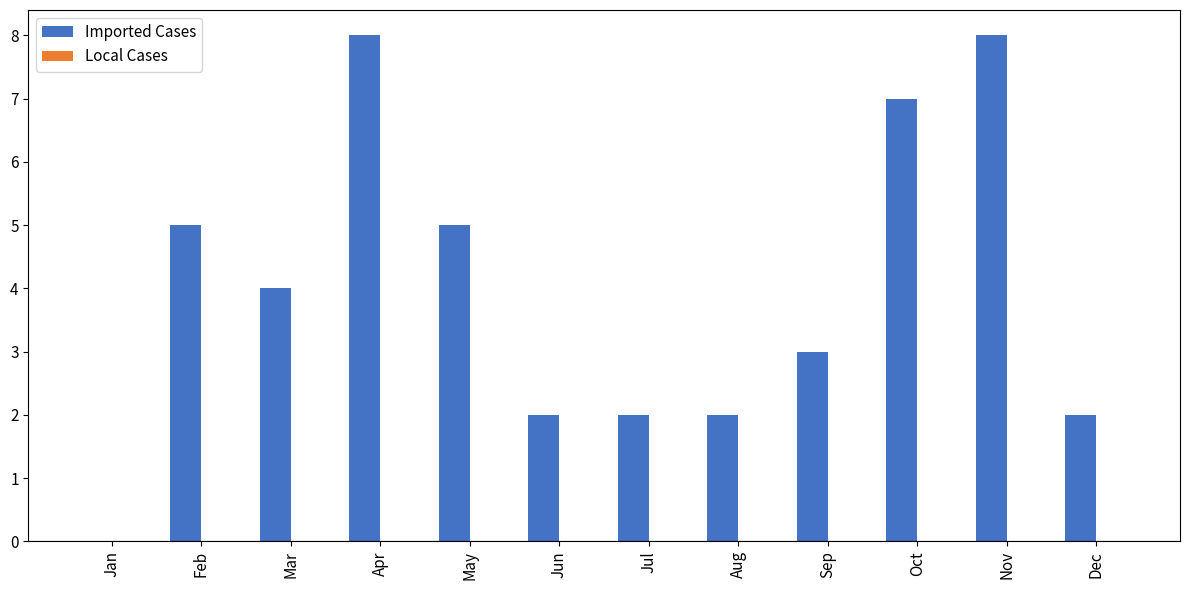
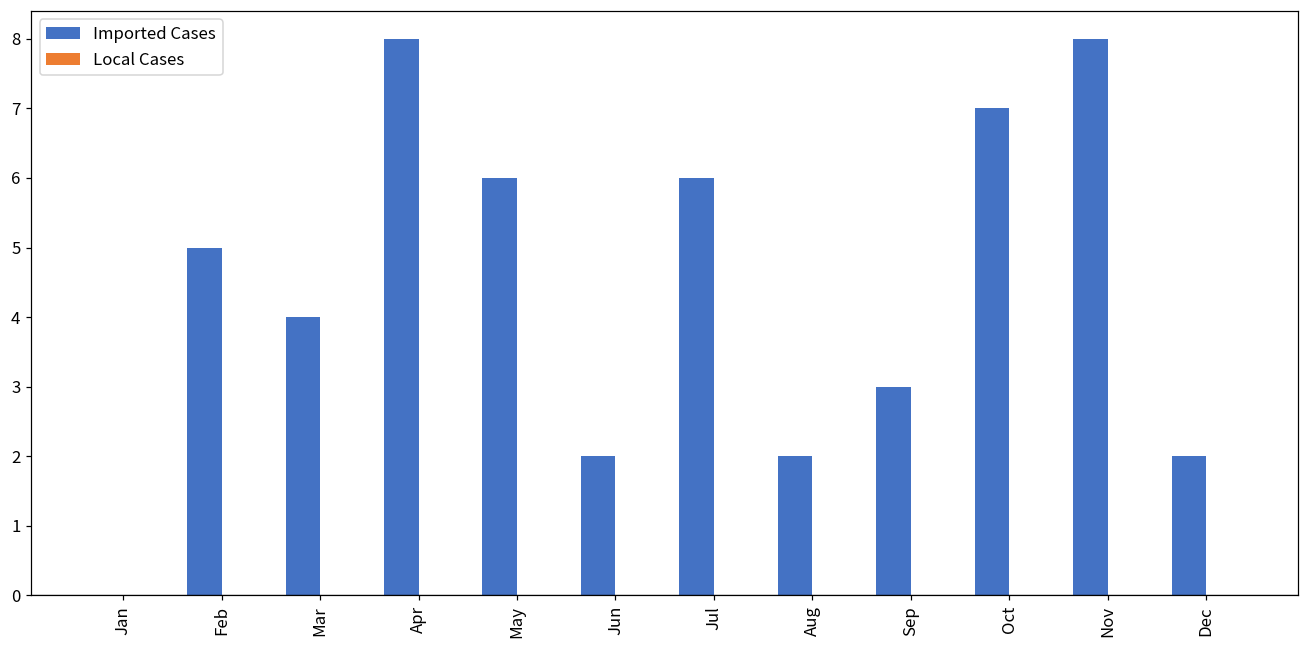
Imported Cases, May: 5 -> 6
Imported Cases, Jul: 2 -> 6
